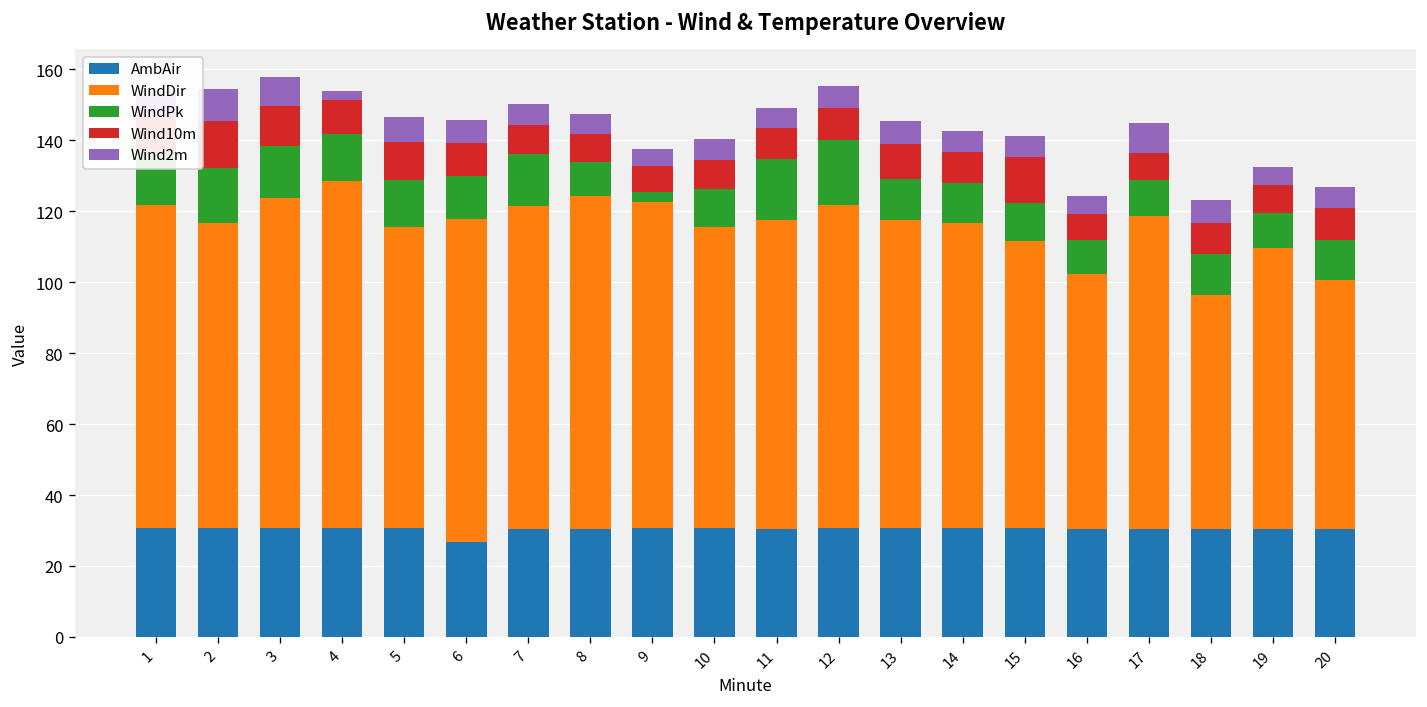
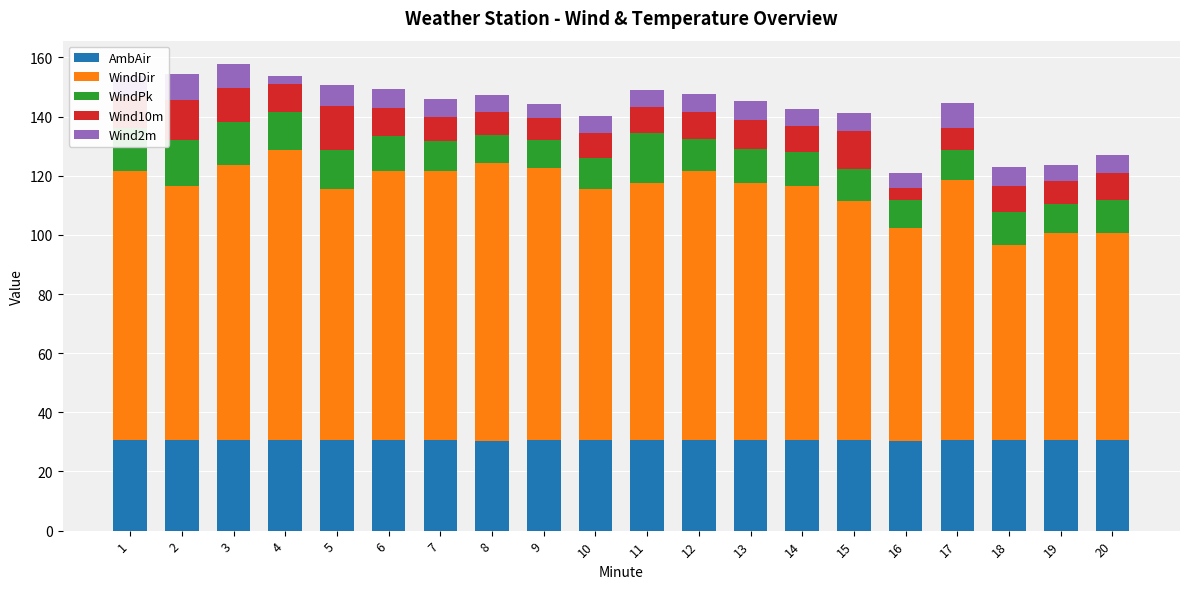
Wind10m, 5: 11 -> 15
AmbAir, 6: 27 -> 31
WindPk, 7: 15 -> 10
WindPk, 9: 3 -> 10
WindPk, 12: 19 -> 11
Wind10m, 16: 7 -> 4
WindDir, 19: 79 -> 70
